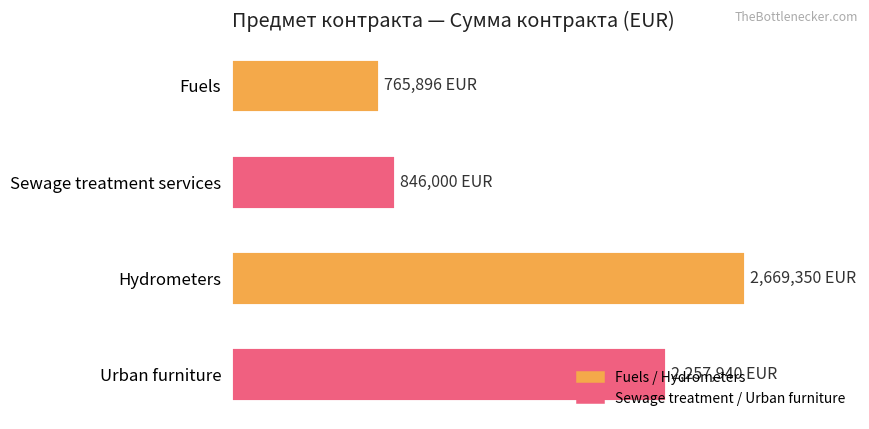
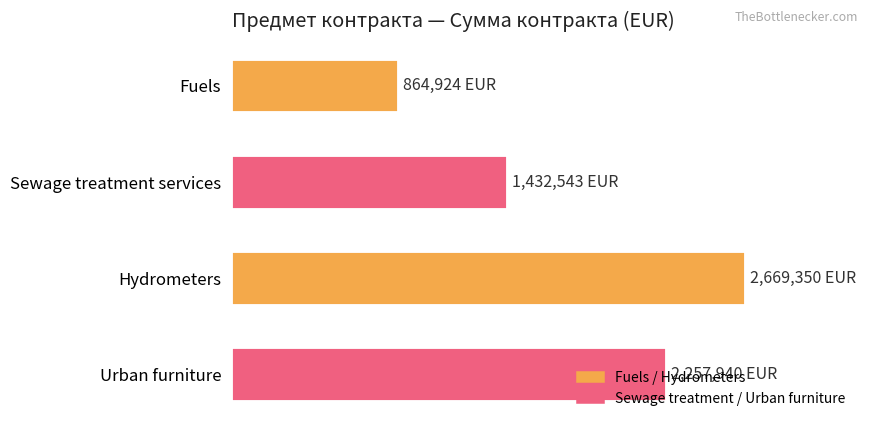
Fuels: 765,896 -> 864,924
Sewage treatment services: 846,000 -> 1,432,543
